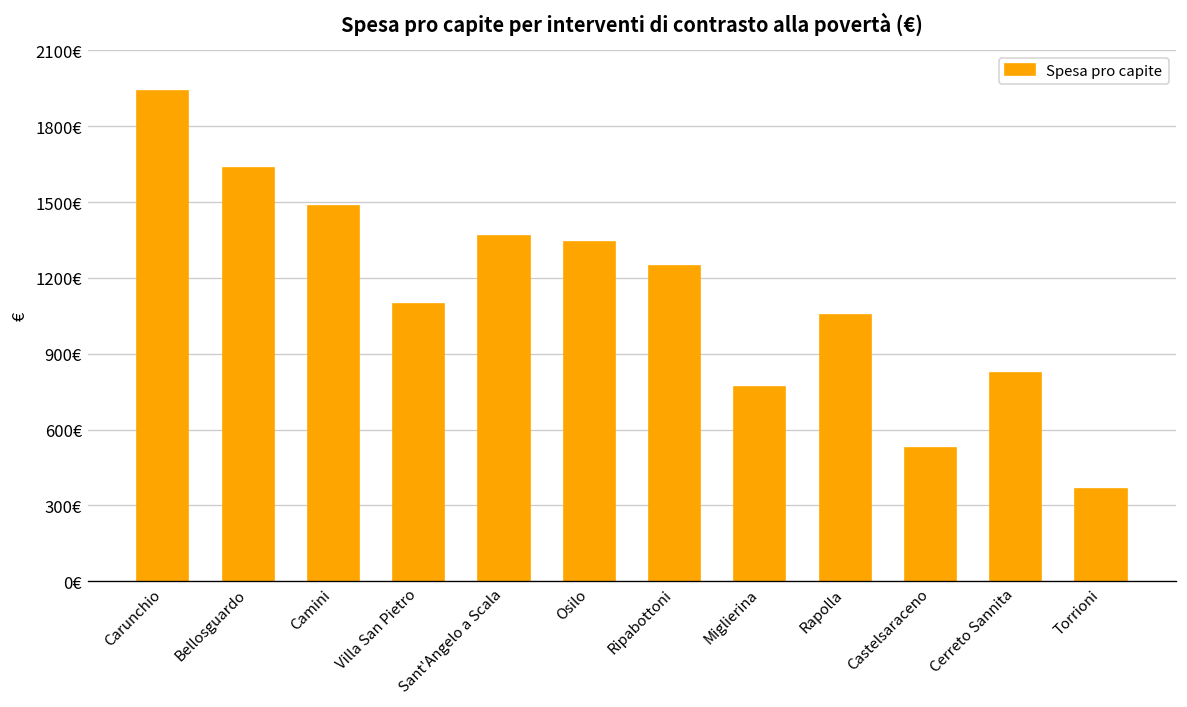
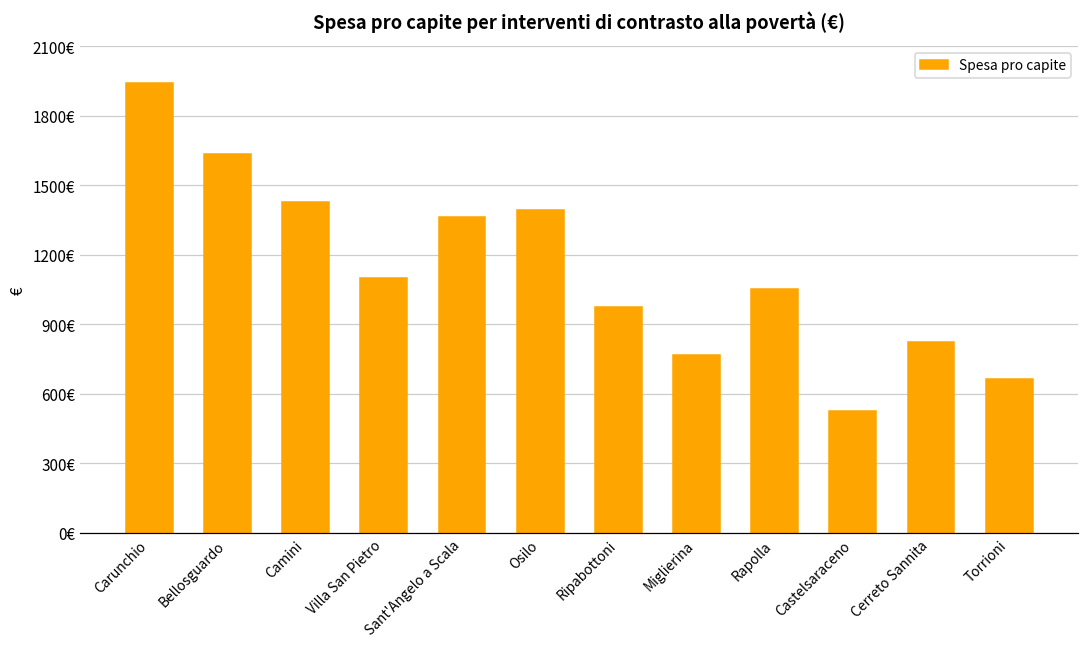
Camini: 1480€ -> 1430€
Osilo: 1340€ -> 1390€
Ripabottoni: 1250€ -> 970€
Torrioni: 360€ -> 660€
